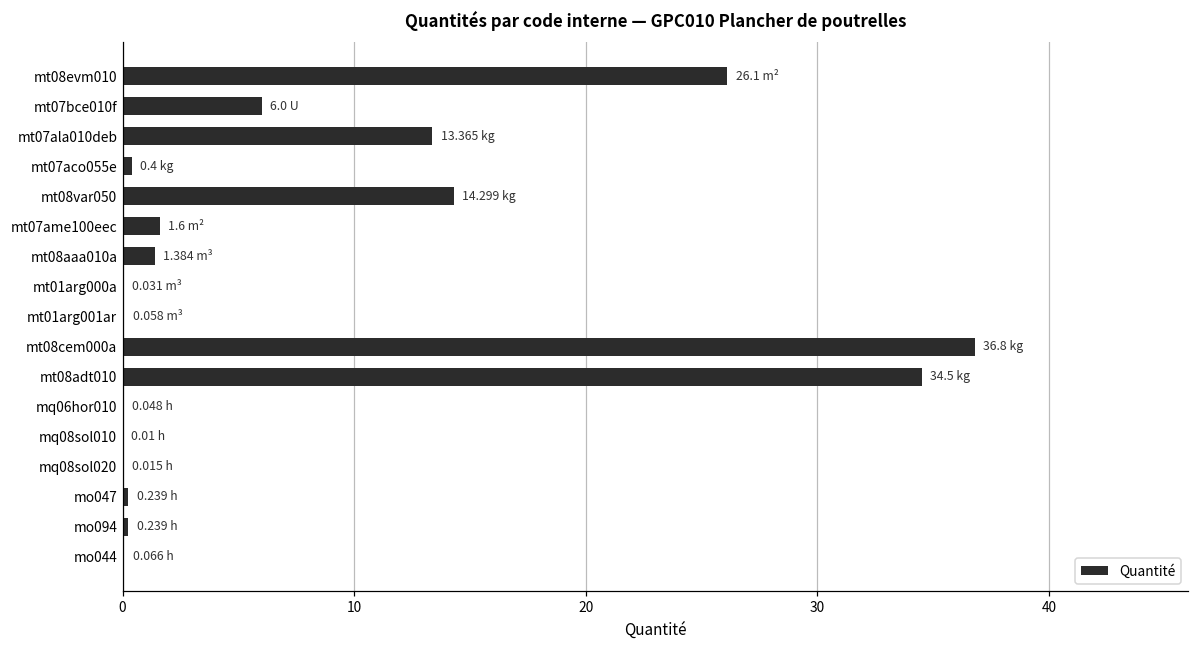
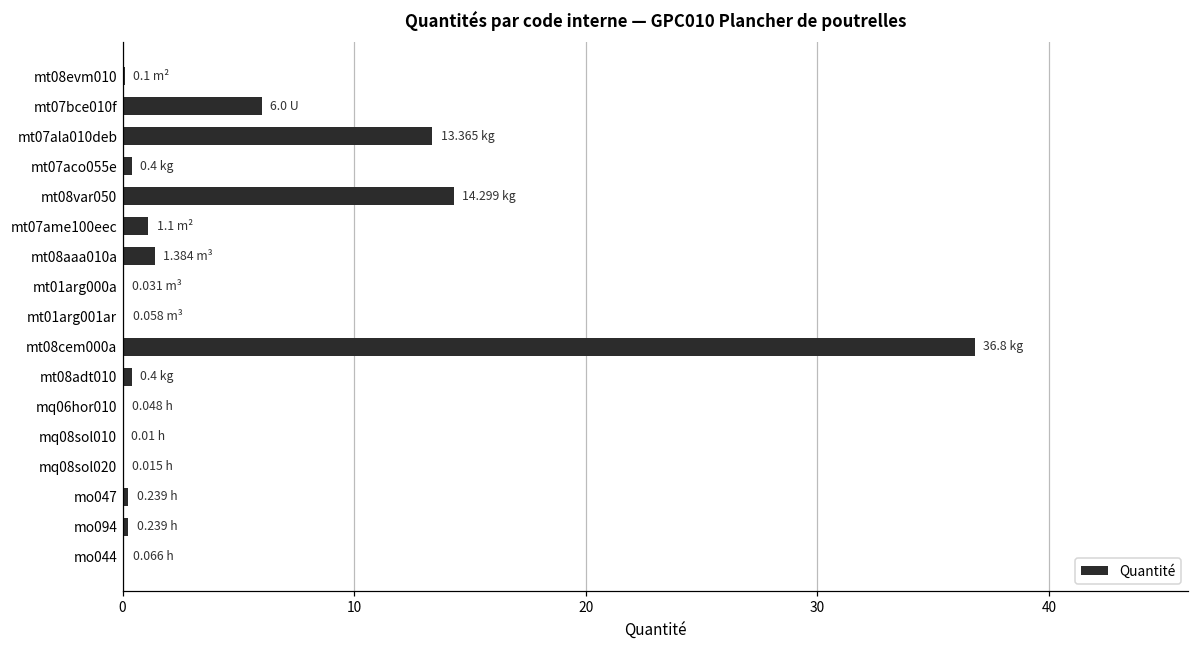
mt08evm010: 26.1 -> 0.1
mt07ame100eec: 1.6 -> 1.1
mt08adt010: 34.5 -> 0.4
